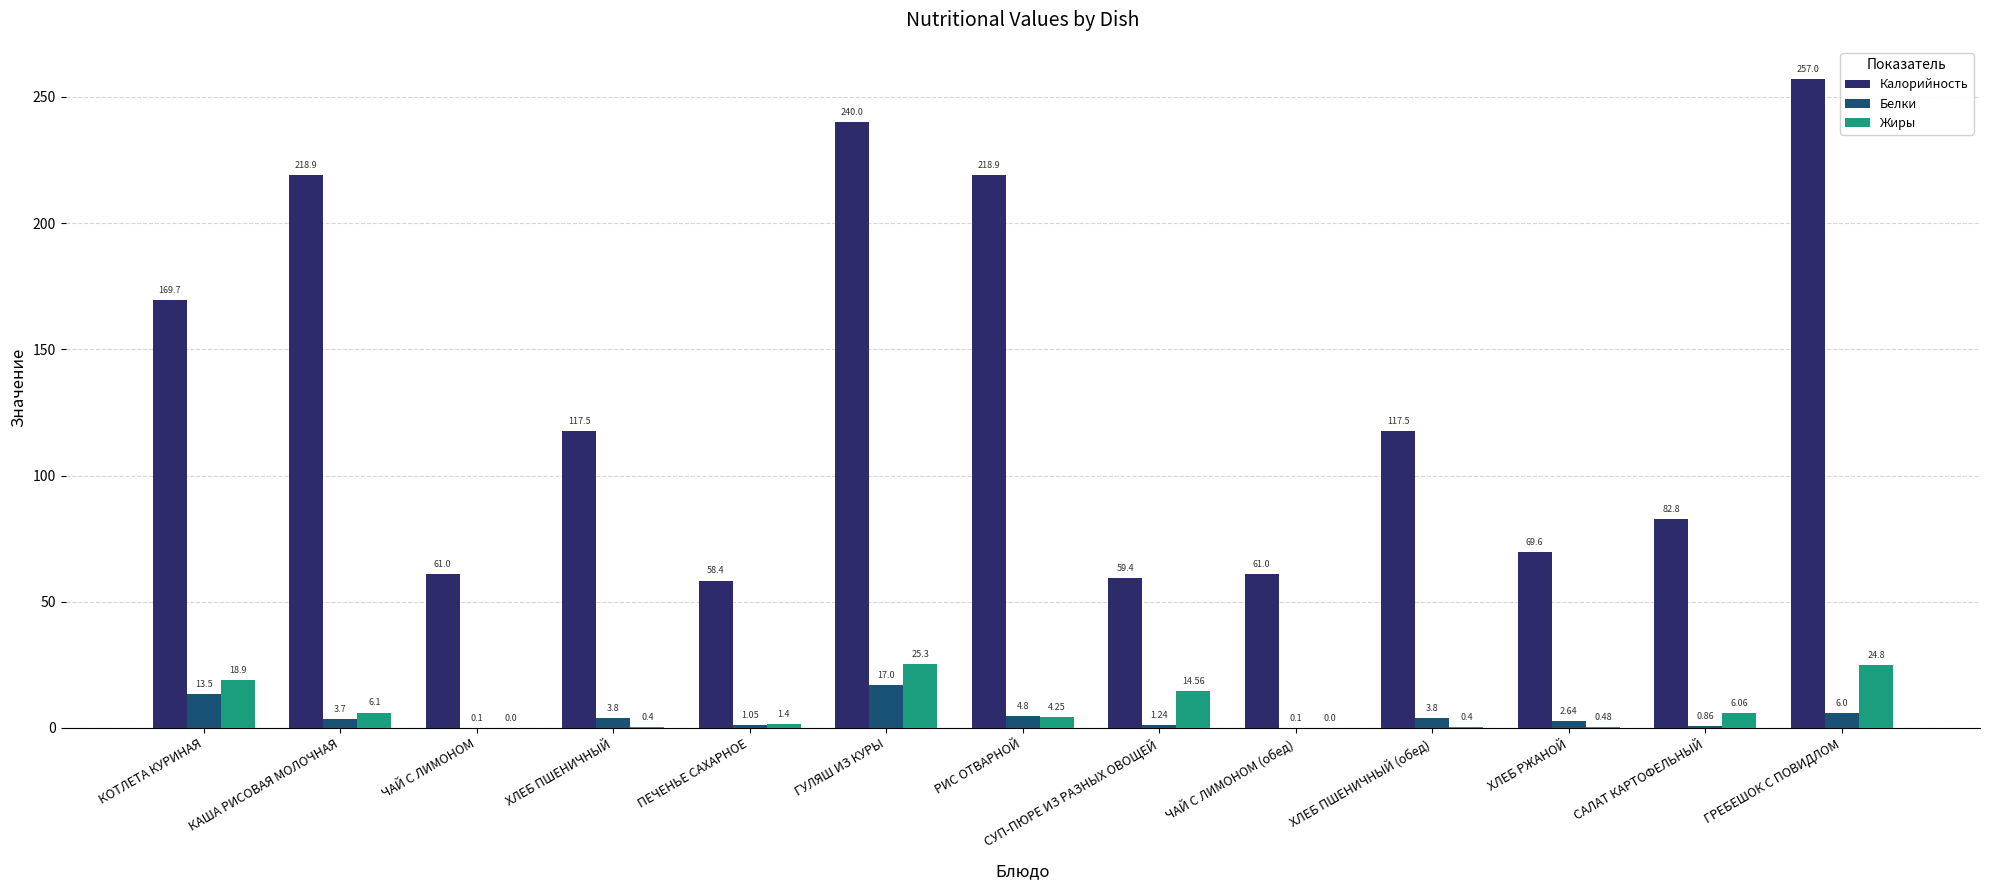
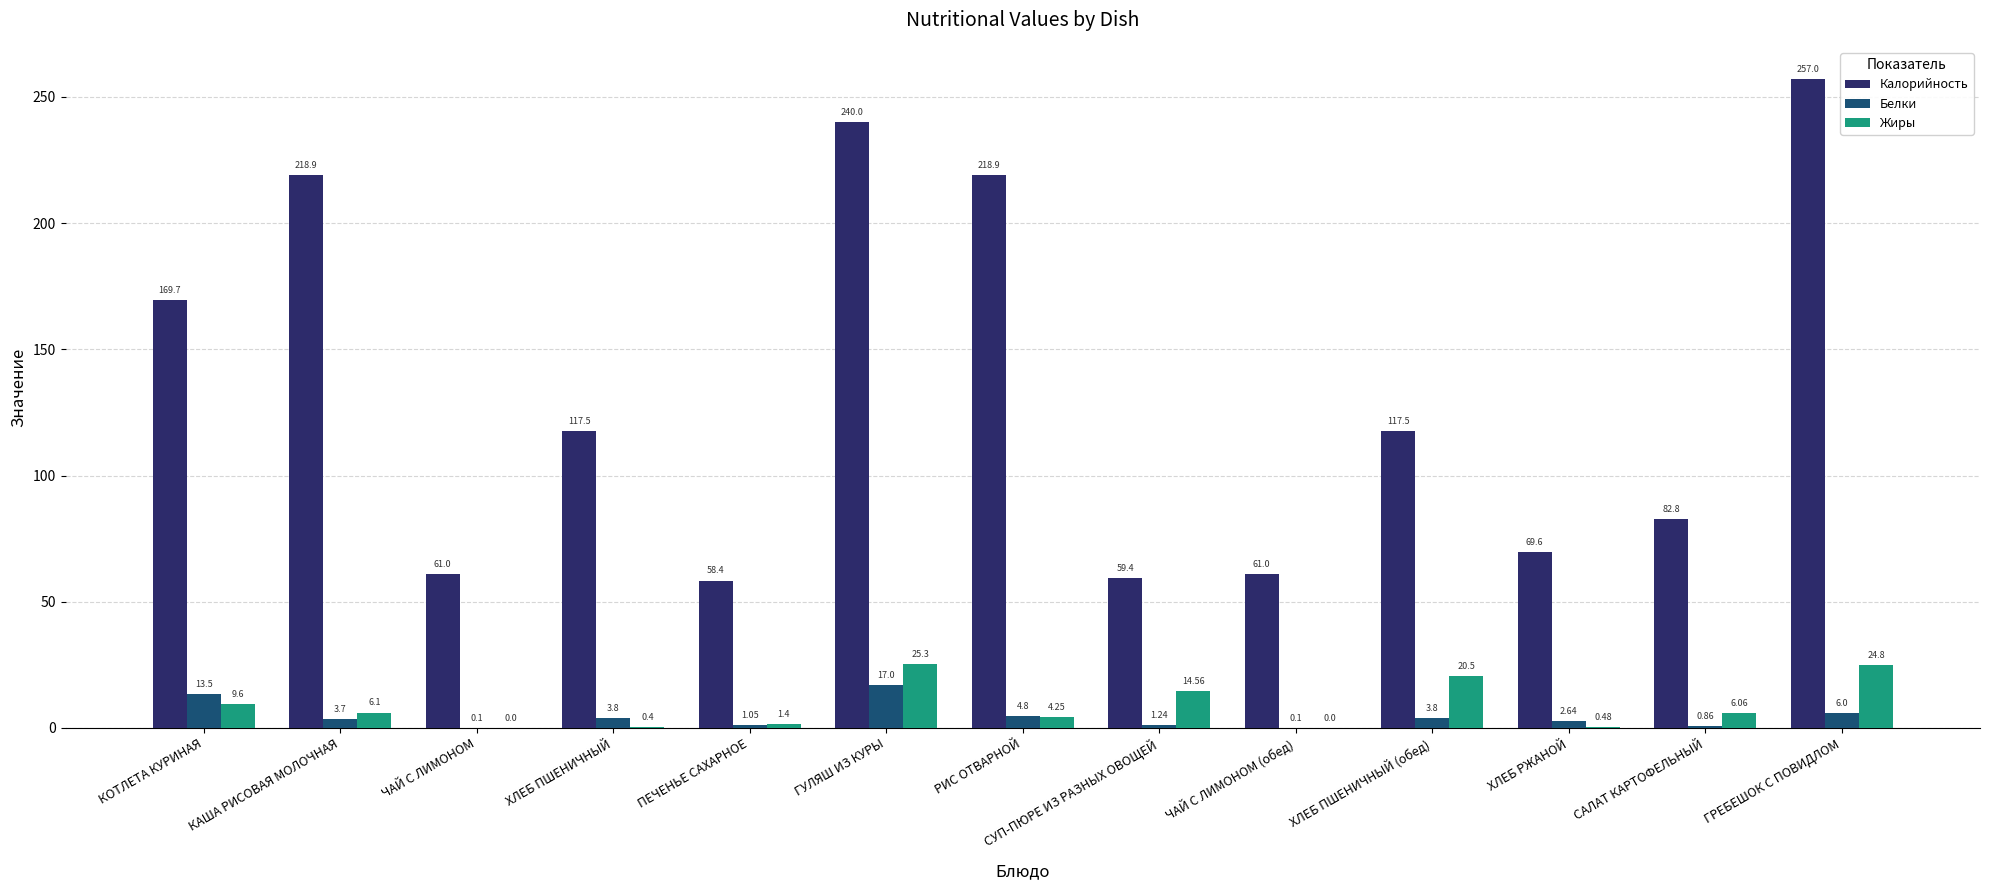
Жиры, КОТЛЕТА КУРИНАЯ: 18.9 -> 9.6
Жиры, ХЛЕБ ПШЕНИЧНЫЙ (обед): 0.4 -> 20.5
